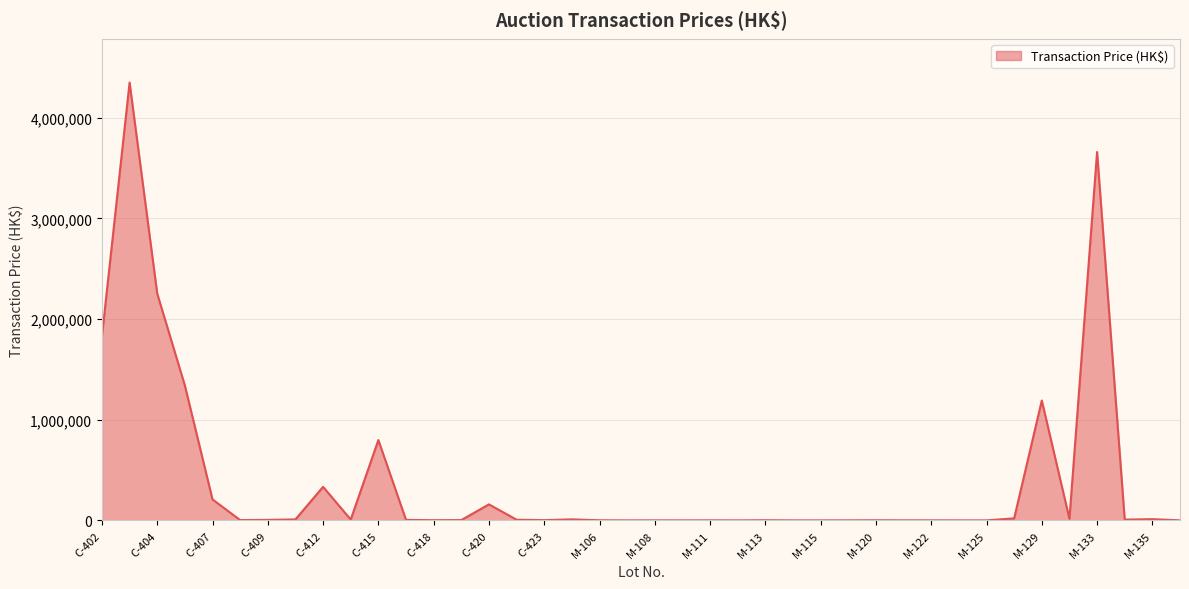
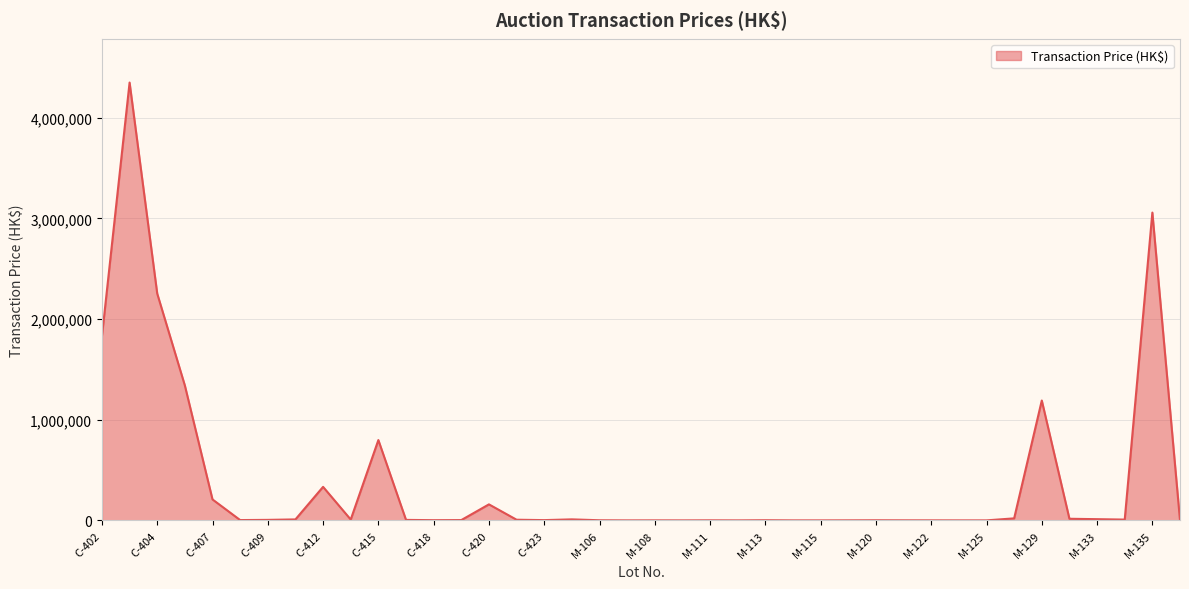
M-133: 3,660,000 -> 10,000
M-135: 10,000 -> 3,060,000
